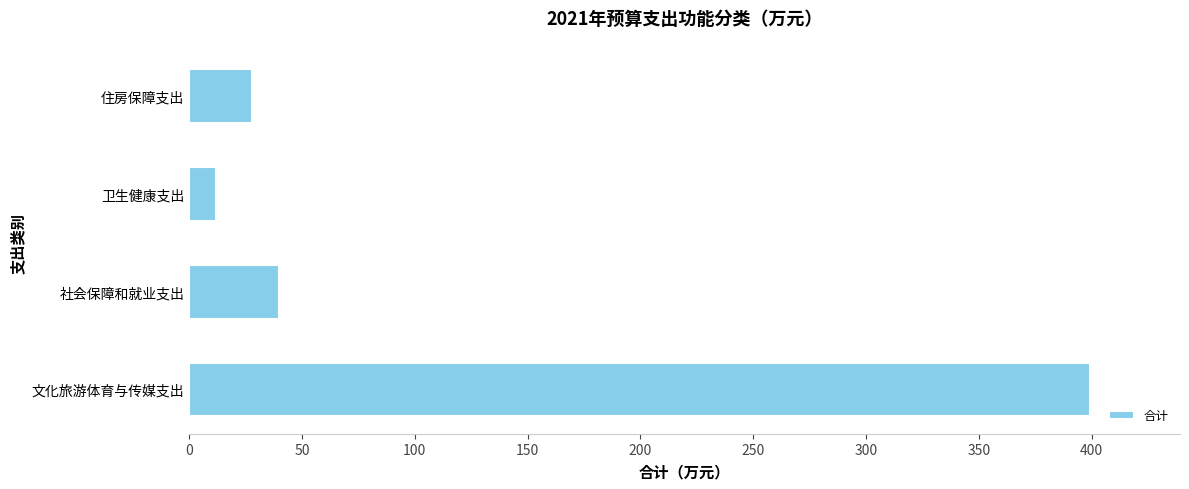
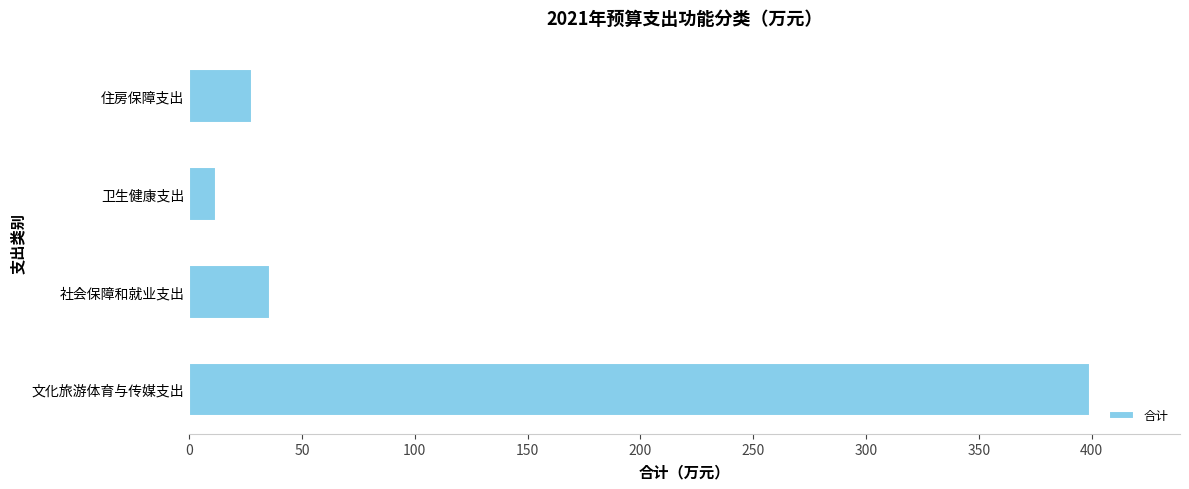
社会保障和就业支出: 40 -> 36
